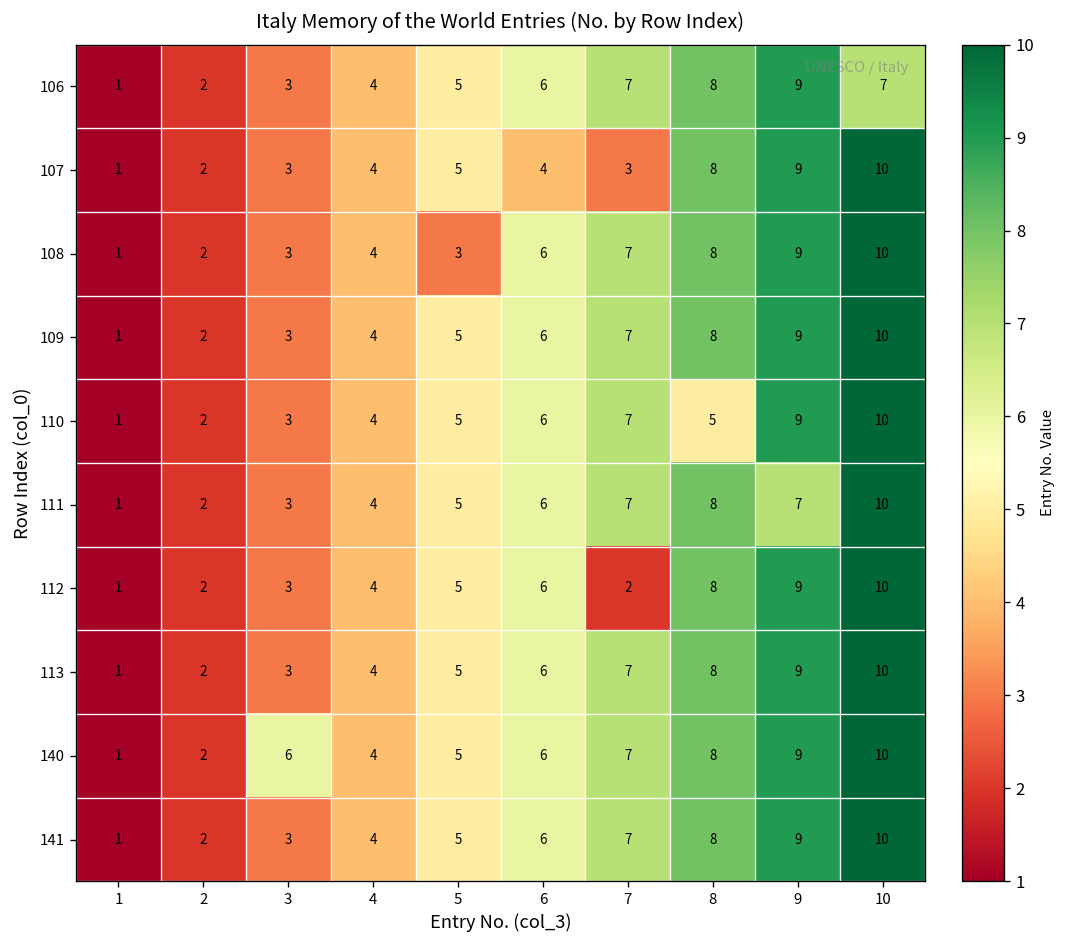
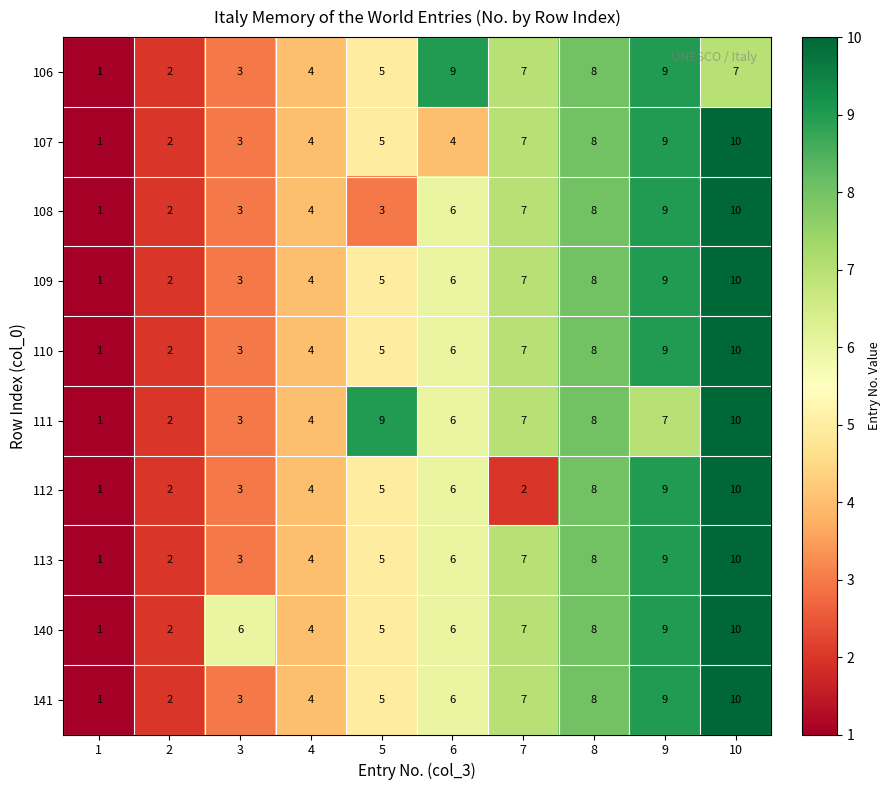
106, 6: 6 -> 9
107, 7: 3 -> 7
110, 8: 5 -> 8
111, 5: 5 -> 9
